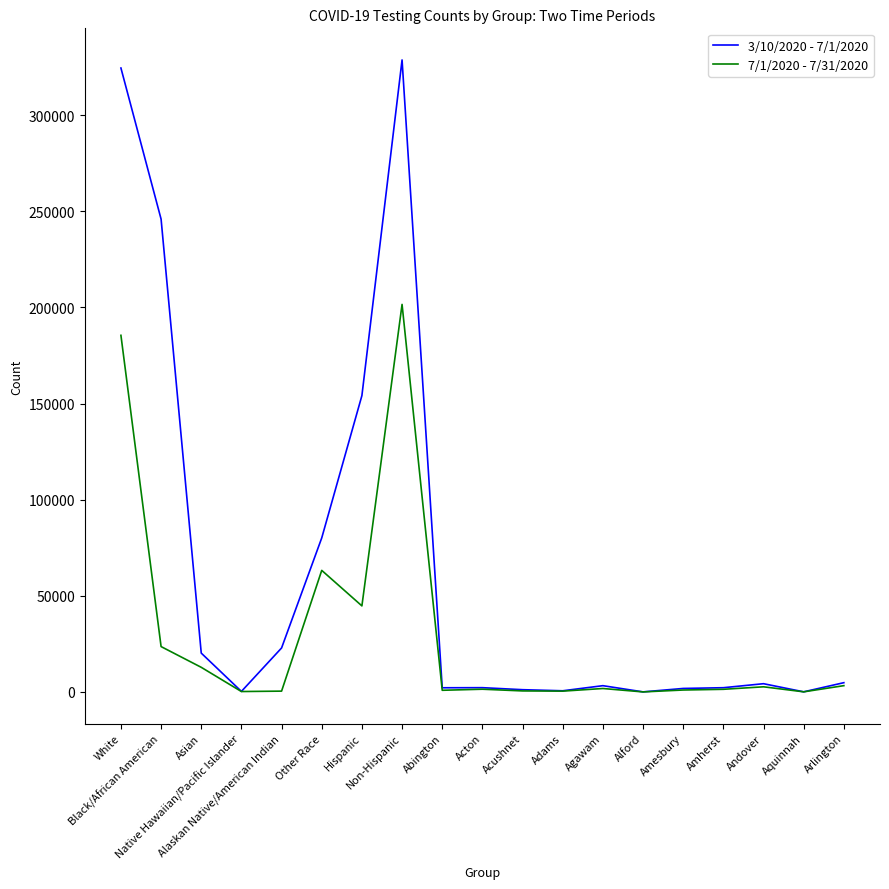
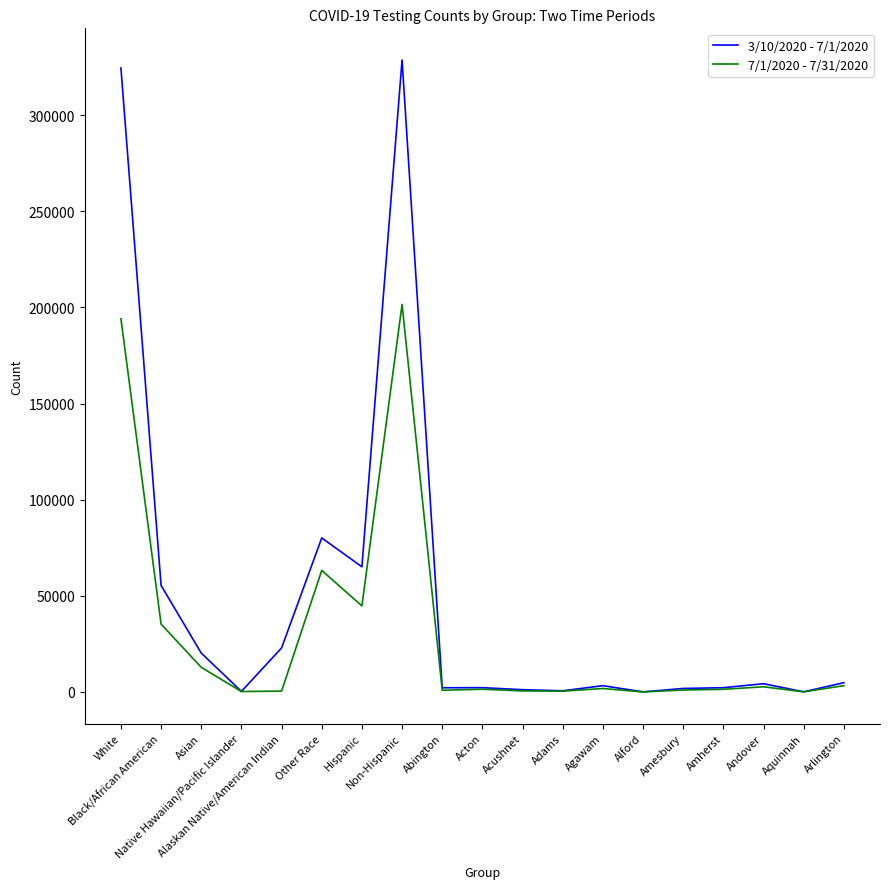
7/1/2020 - 7/31/2020, White: 185000 -> 194000
3/10/2020 - 7/1/2020, Black/African American: 246000 -> 55000
7/1/2020 - 7/31/2020, Black/African American: 24000 -> 35000
3/10/2020 - 7/1/2020, Hispanic: 154000 -> 65000
